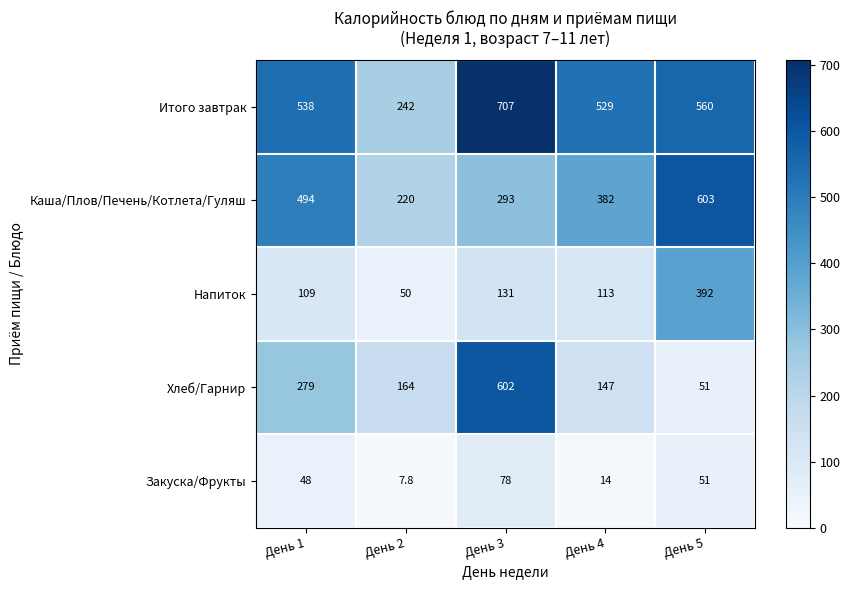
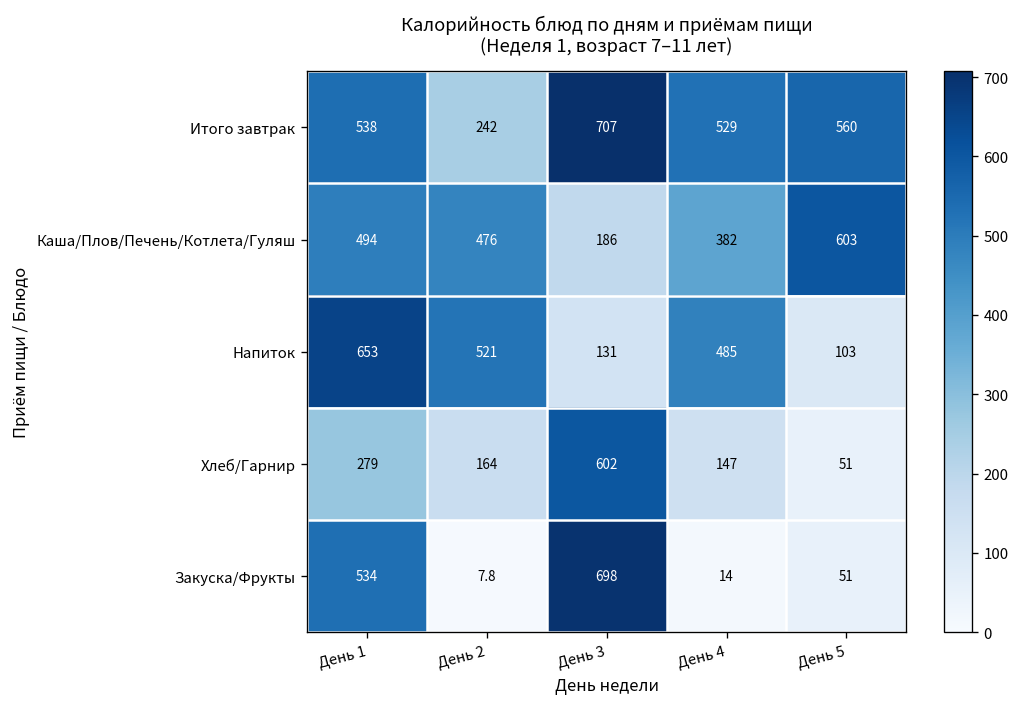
Каша/Плов/Печень/Котлета/Гуляш, День 2: 220 -> 476
Каша/Плов/Печень/Котлета/Гуляш, День 3: 293 -> 186
Напиток, День 1: 109 -> 653
Напиток, День 2: 50 -> 521
Напиток, День 4: 113 -> 485
Напиток, День 5: 392 -> 103
Закуска/Фрукты, День 1: 48 -> 534
Закуска/Фрукты, День 3: 78 -> 698
